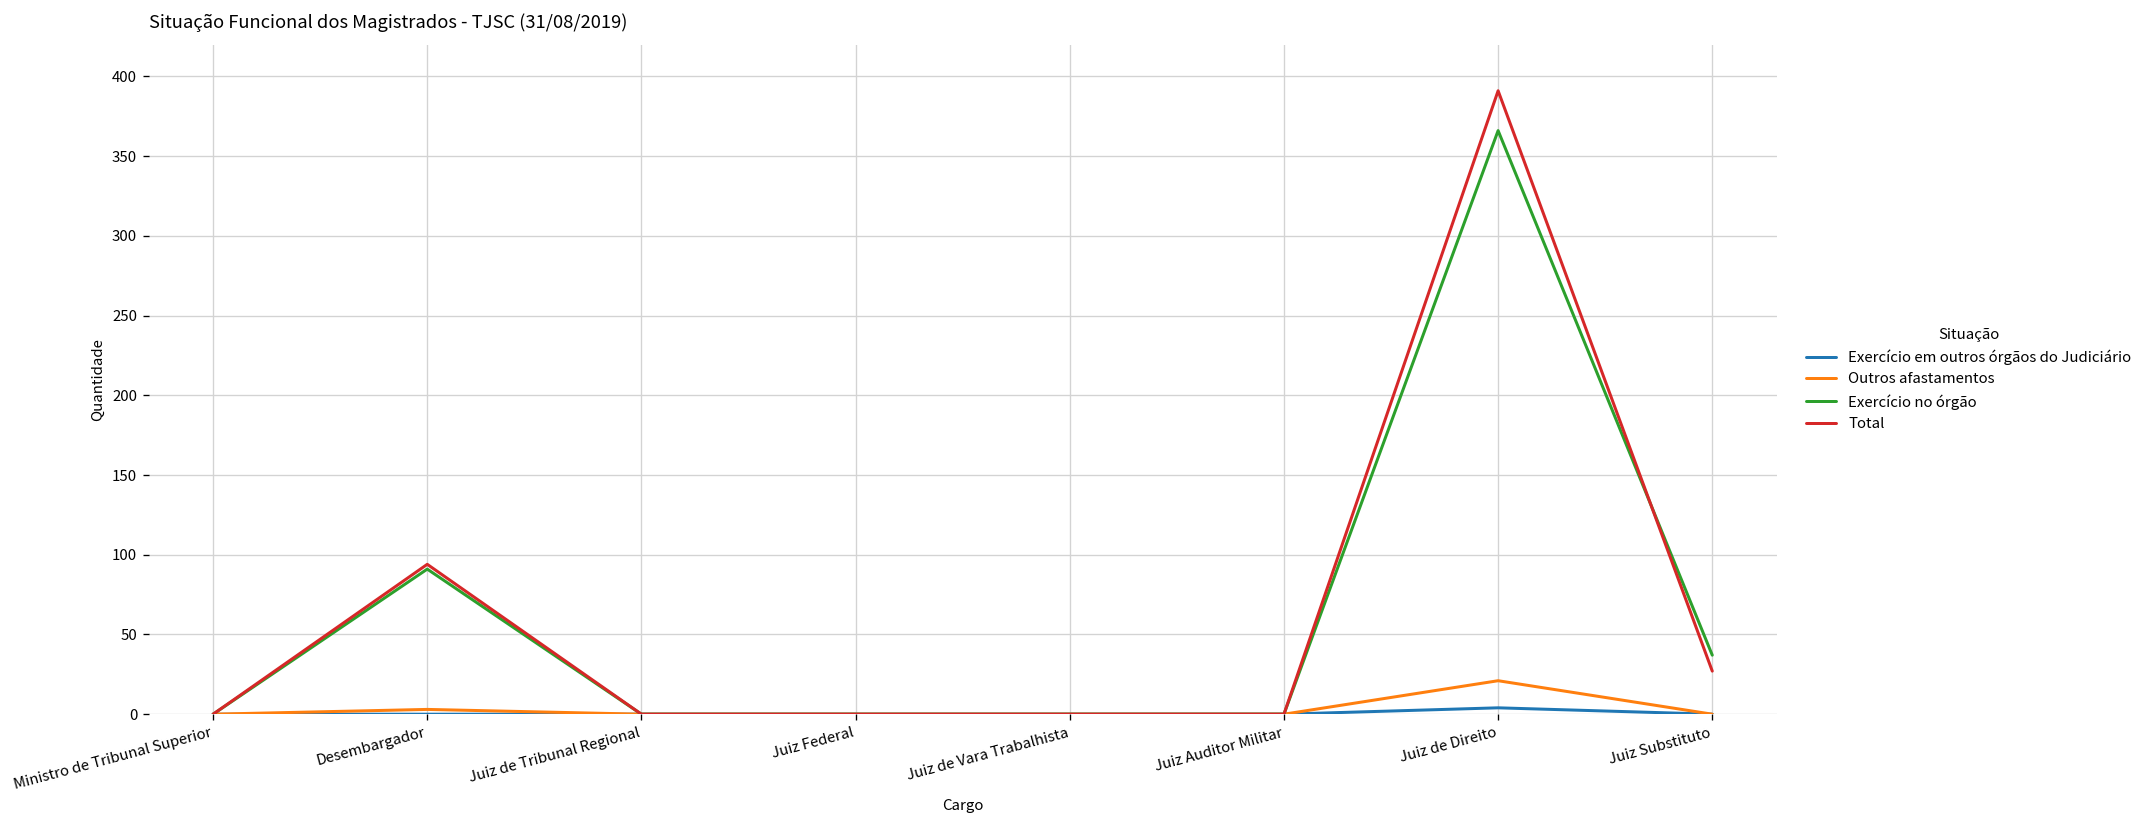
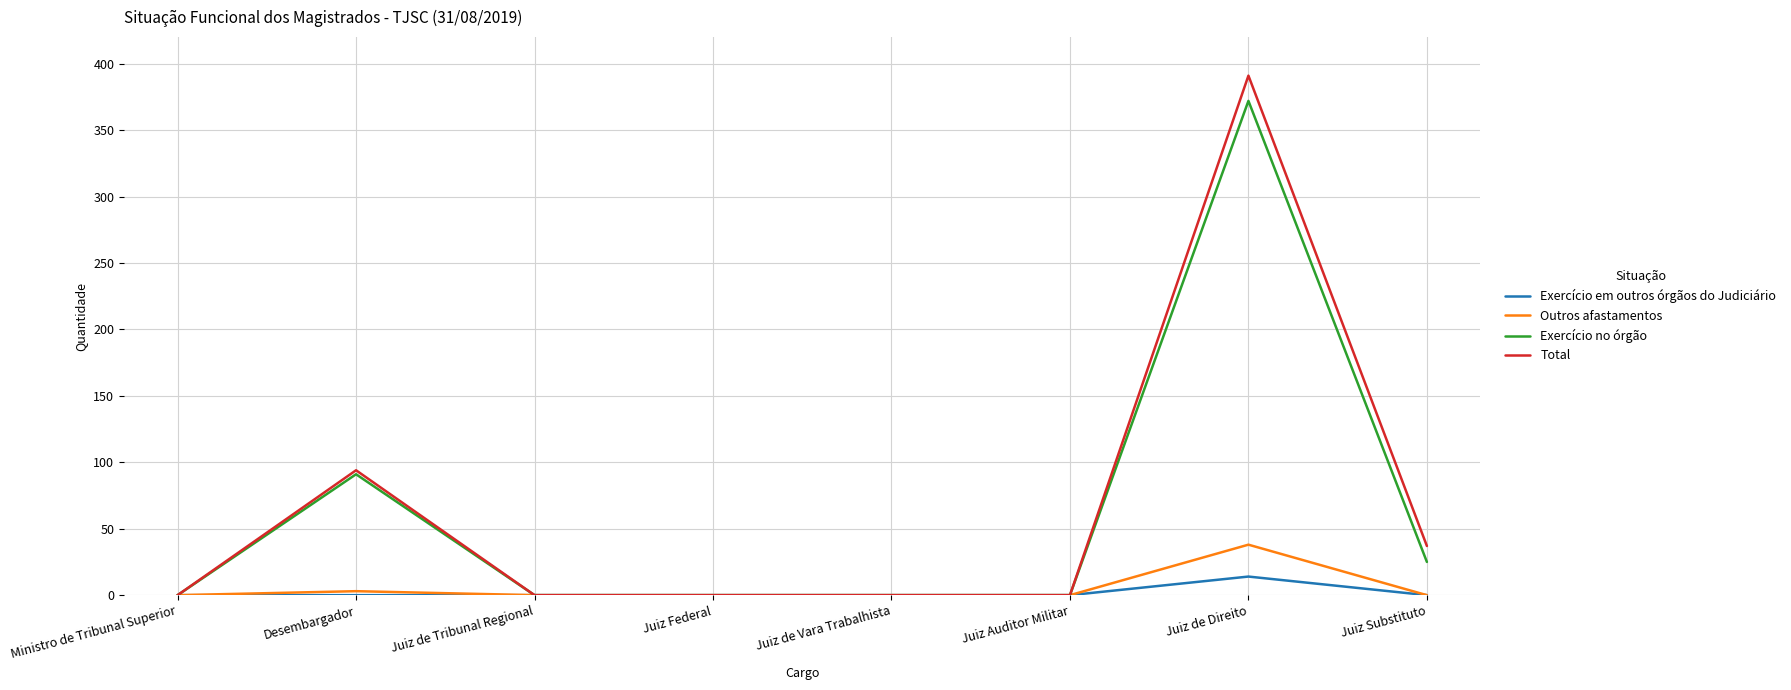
Exercício em outros órgãos do Judiciário, Juiz de Direito: 4 -> 14
Outros afastamentos, Juiz de Direito: 21 -> 38
Exercício no órgão, Juiz de Direito: 366 -> 372
Exercício no órgão, Juiz Substituto: 37 -> 25
Total, Juiz Substituto: 27 -> 37
